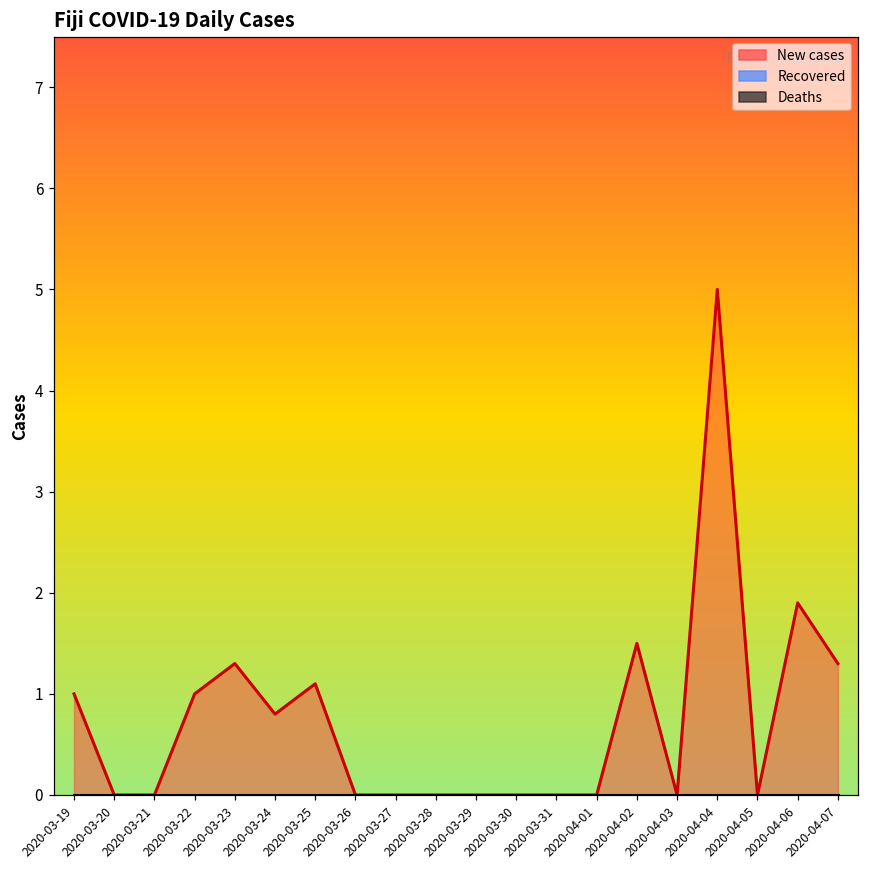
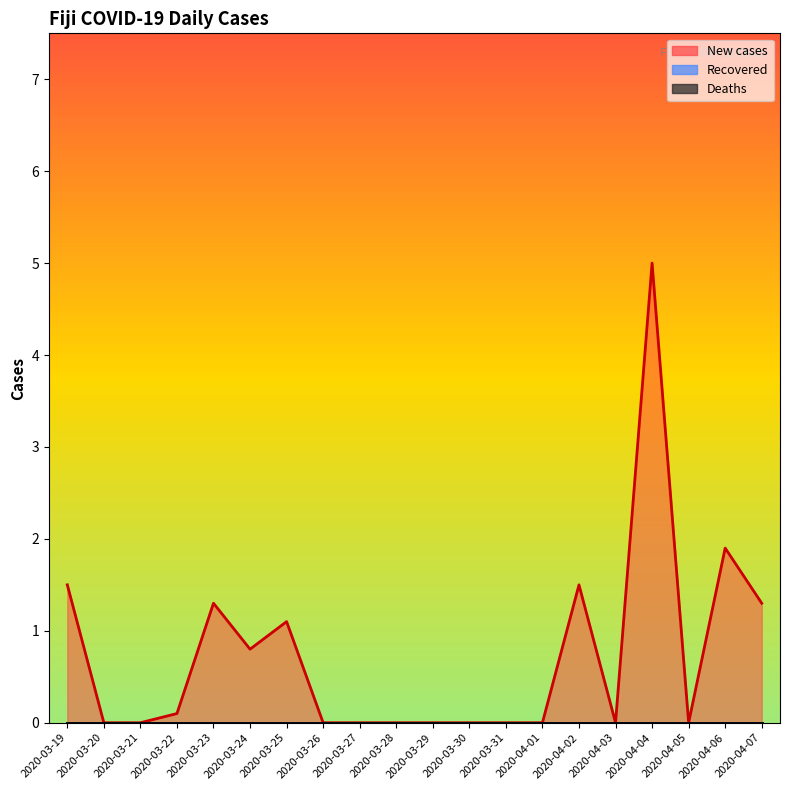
New cases, 2020-03-19: 1.0 -> 1.5
New cases, 2020-03-22: 1.0 -> 0.1
